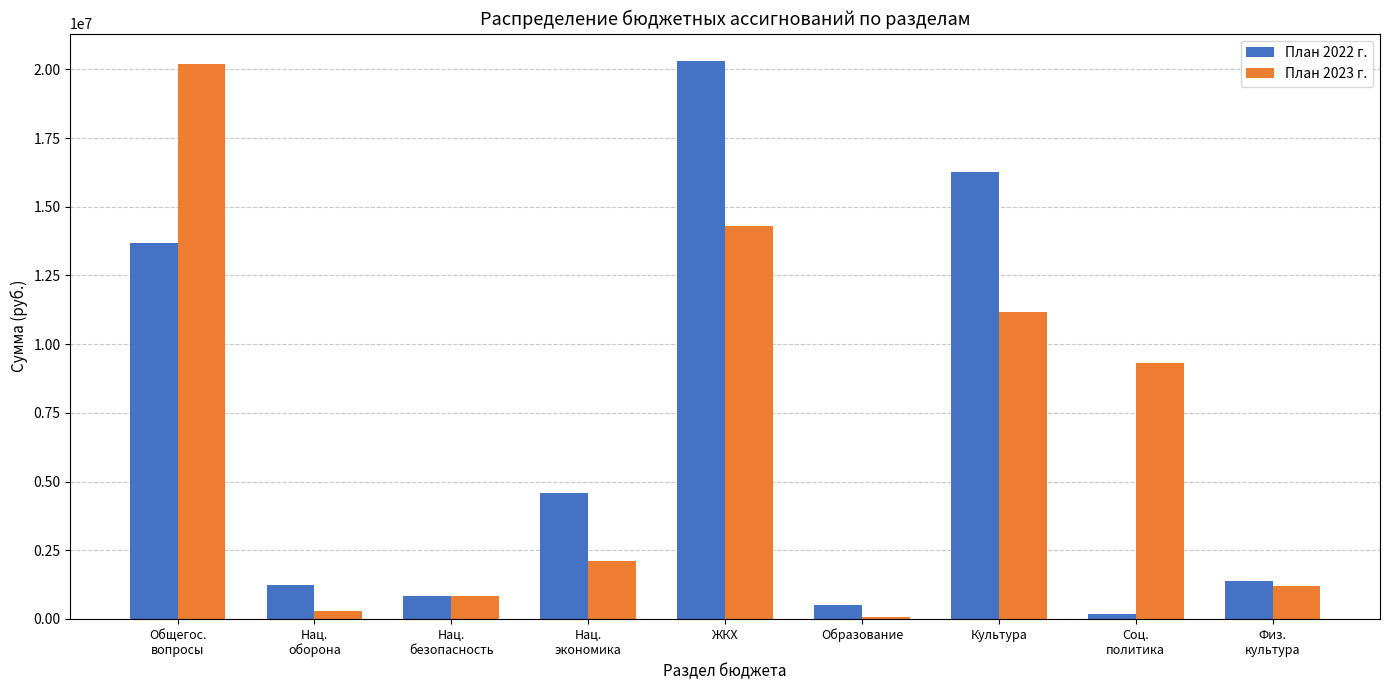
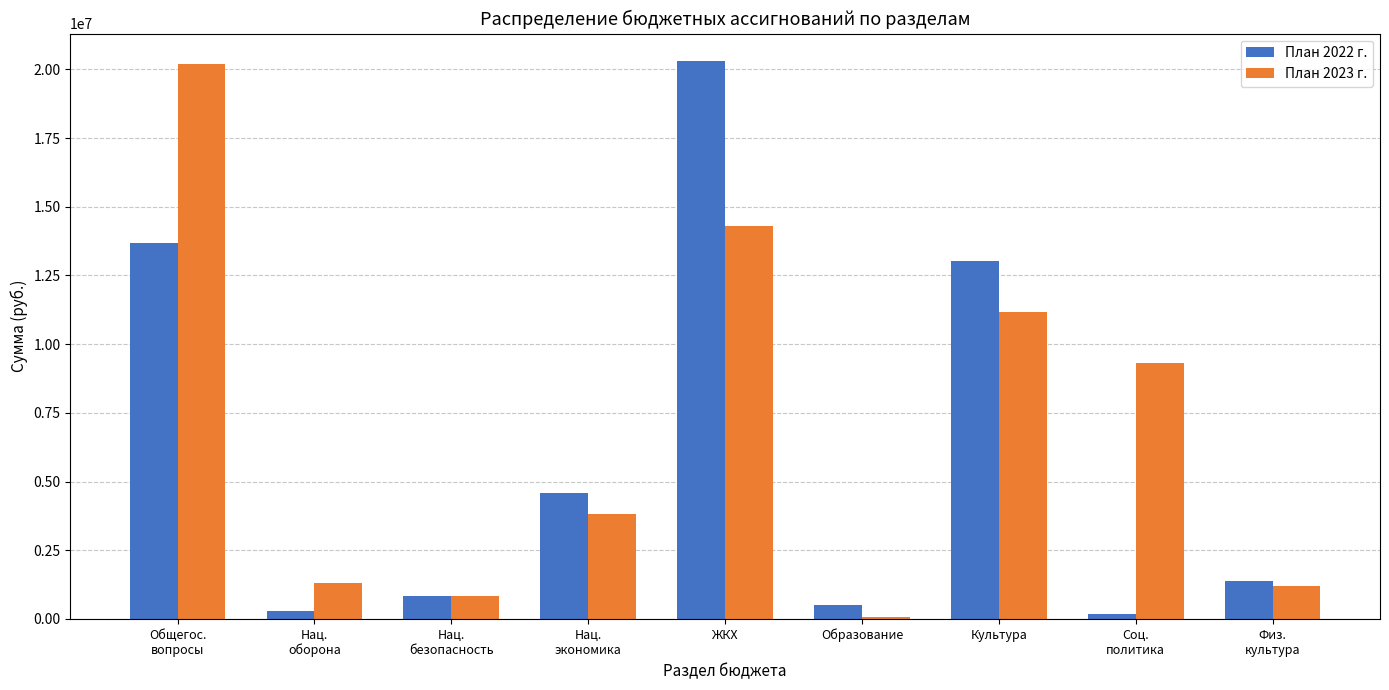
План 2022 г., Нац. оборона: 1200000 -> 300000
План 2023 г., Нац. оборона: 300000 -> 1300000
План 2023 г., Нац. экономика: 2100000 -> 3800000
План 2022 г., Культура: 16300000 -> 13000000
